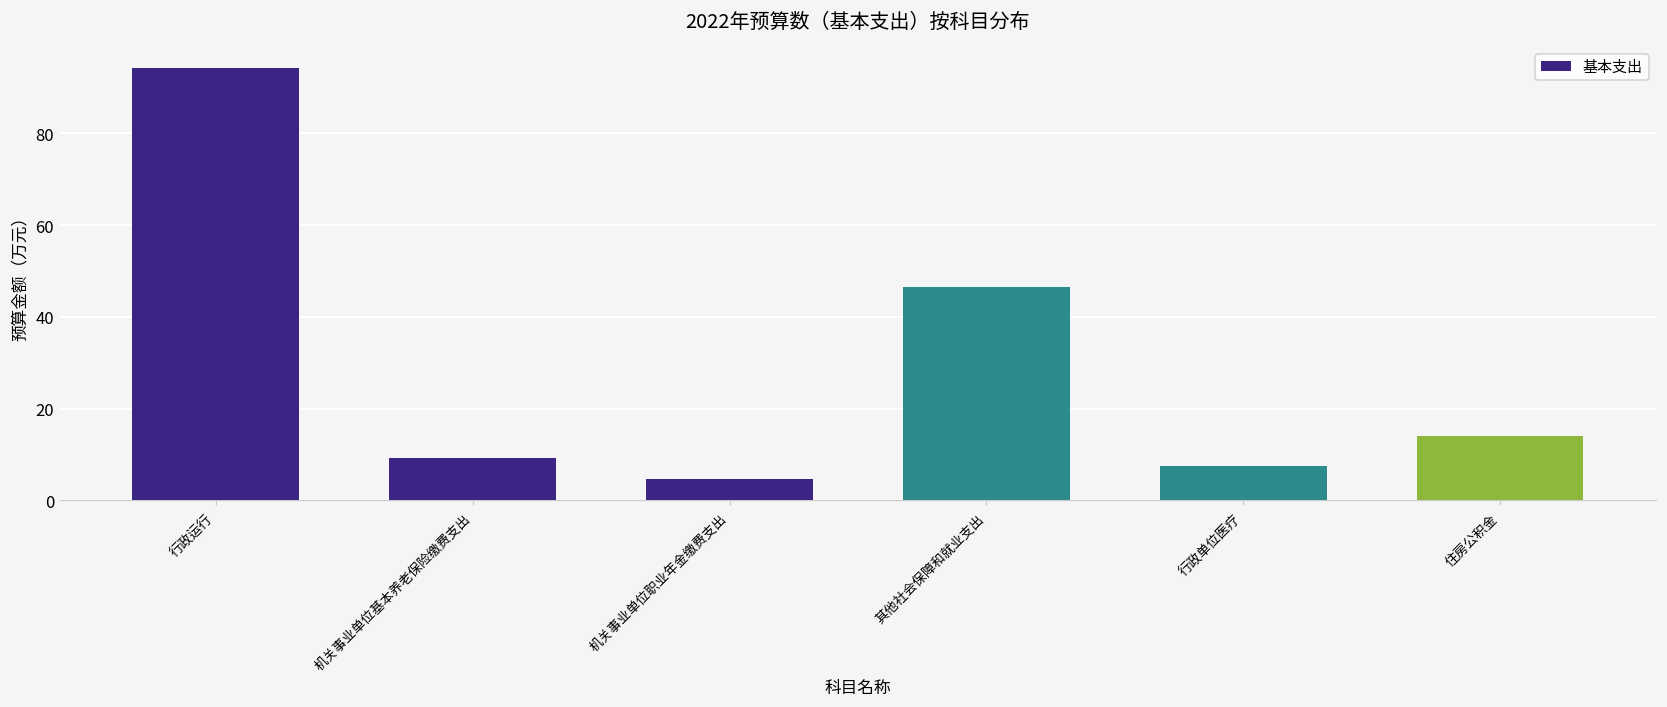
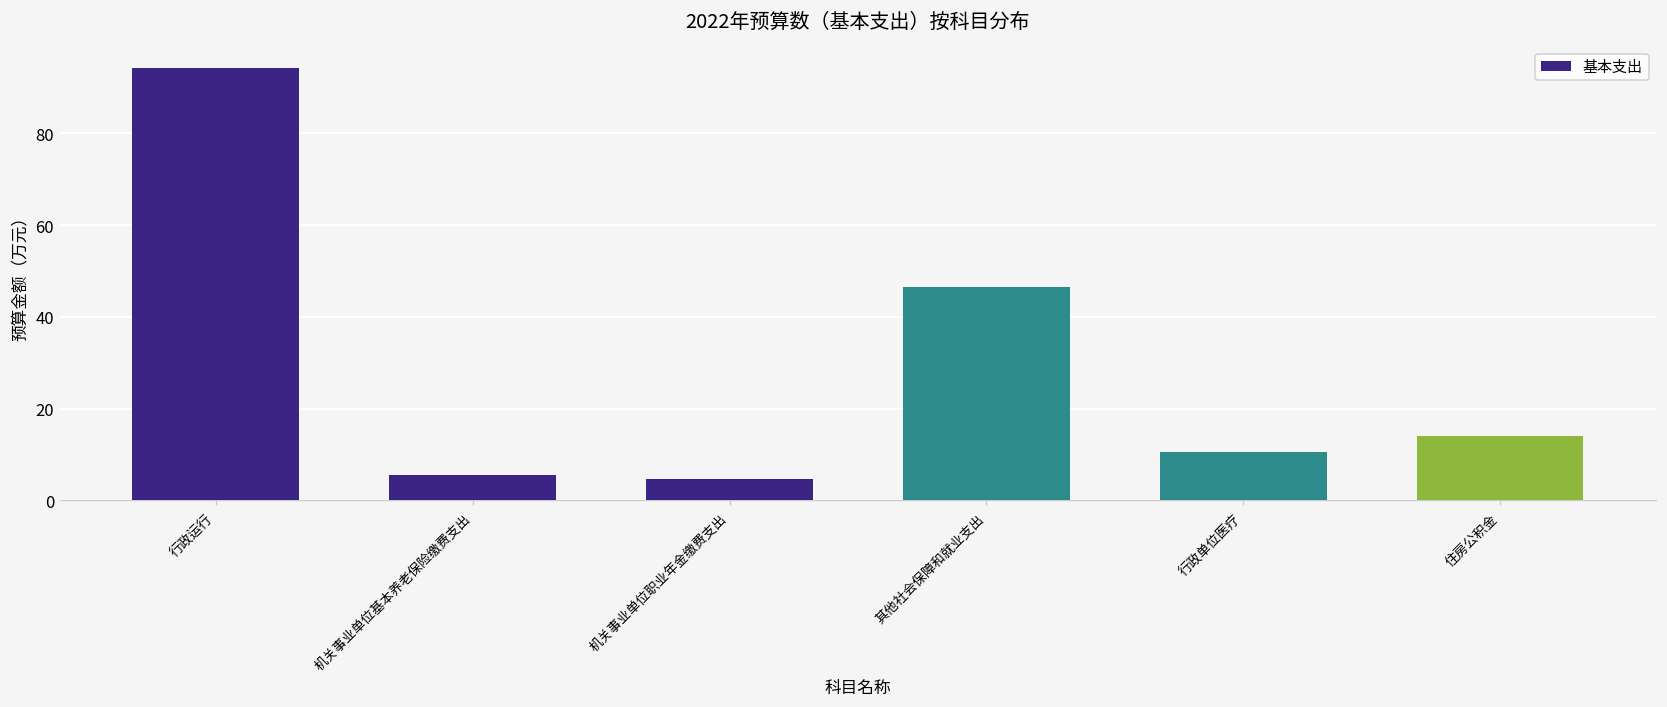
机关事业单位基本养老保险缴费支出: 9 -> 5
行政单位医疗: 7 -> 11
